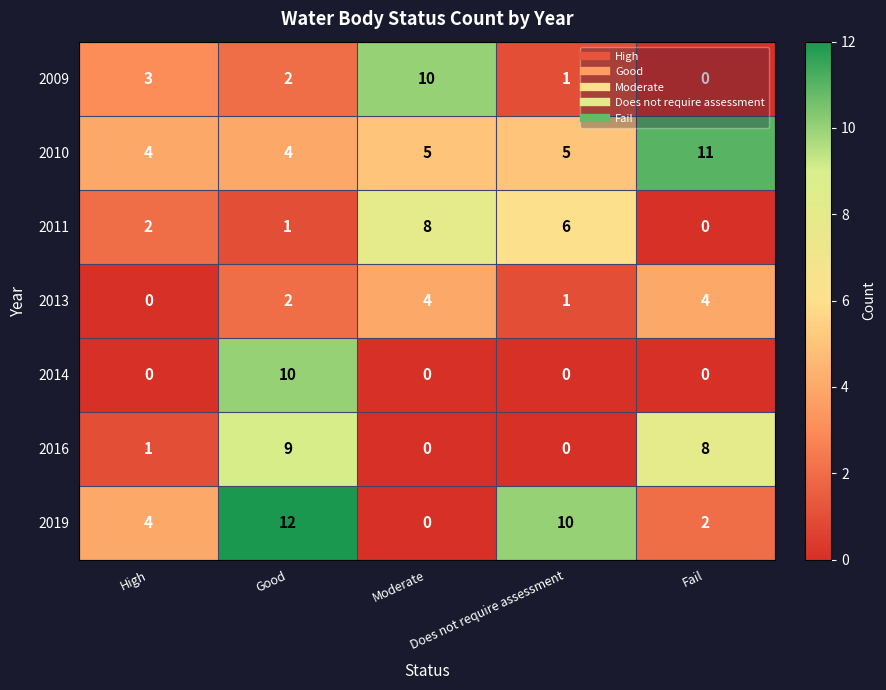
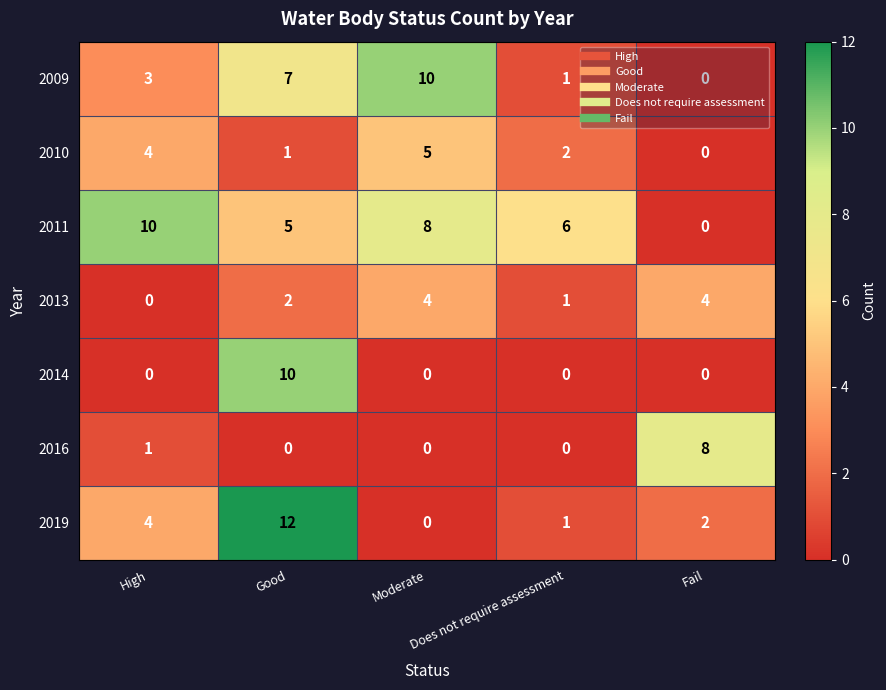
2009, Good: 2 -> 7
2010, Good: 4 -> 1
2010, Does not require assessment: 5 -> 2
2010, Fail: 11 -> 0
2011, High: 2 -> 10
2011, Good: 1 -> 5
2016, Good: 9 -> 0
2019, Does not require assessment: 10 -> 1
